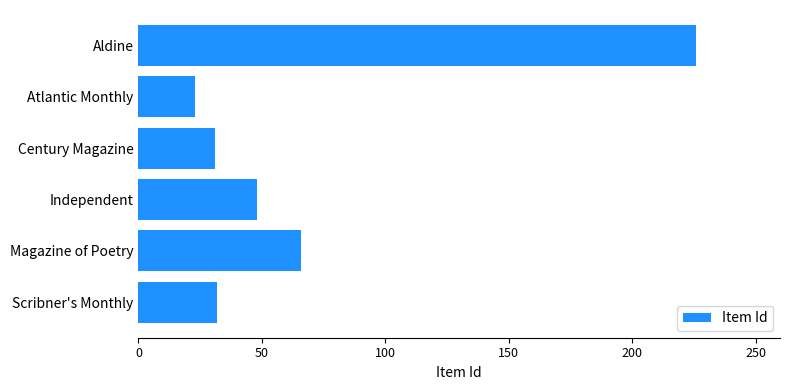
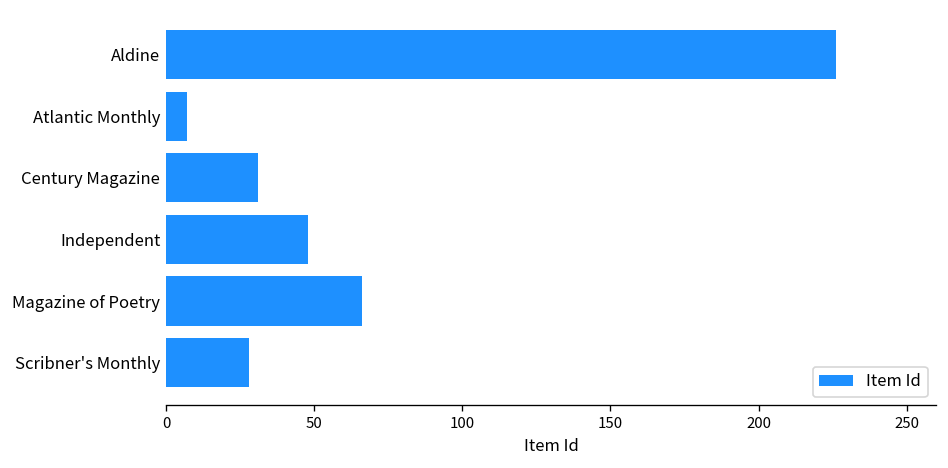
Atlantic Monthly: 23 -> 7
Scribner's Monthly: 32 -> 28
